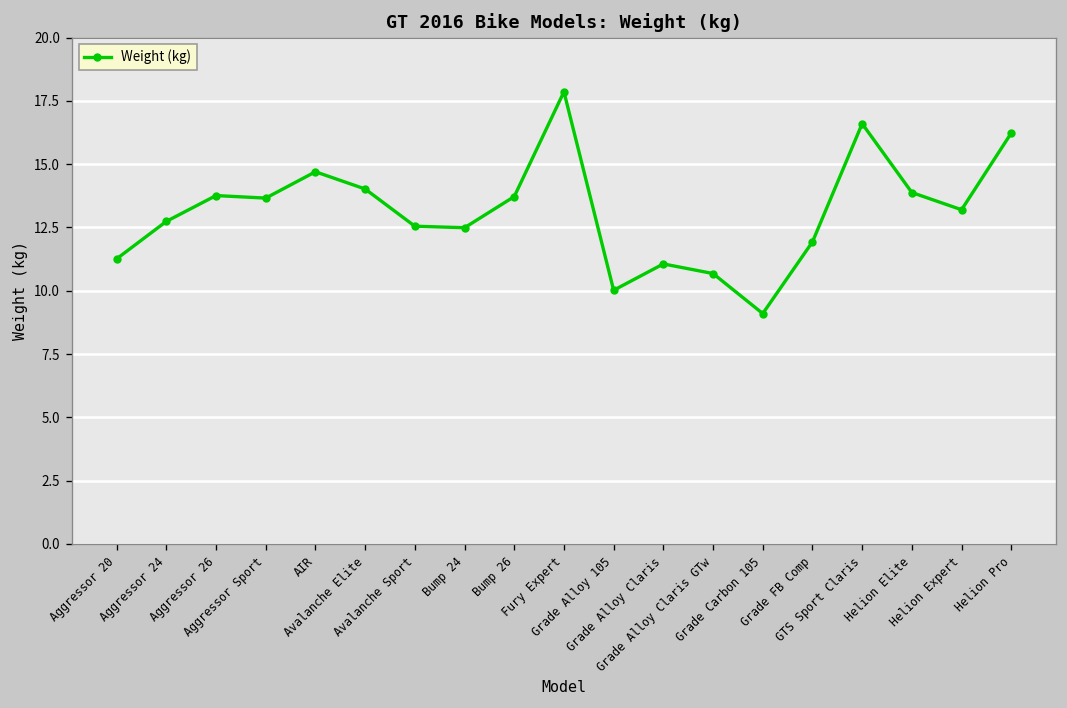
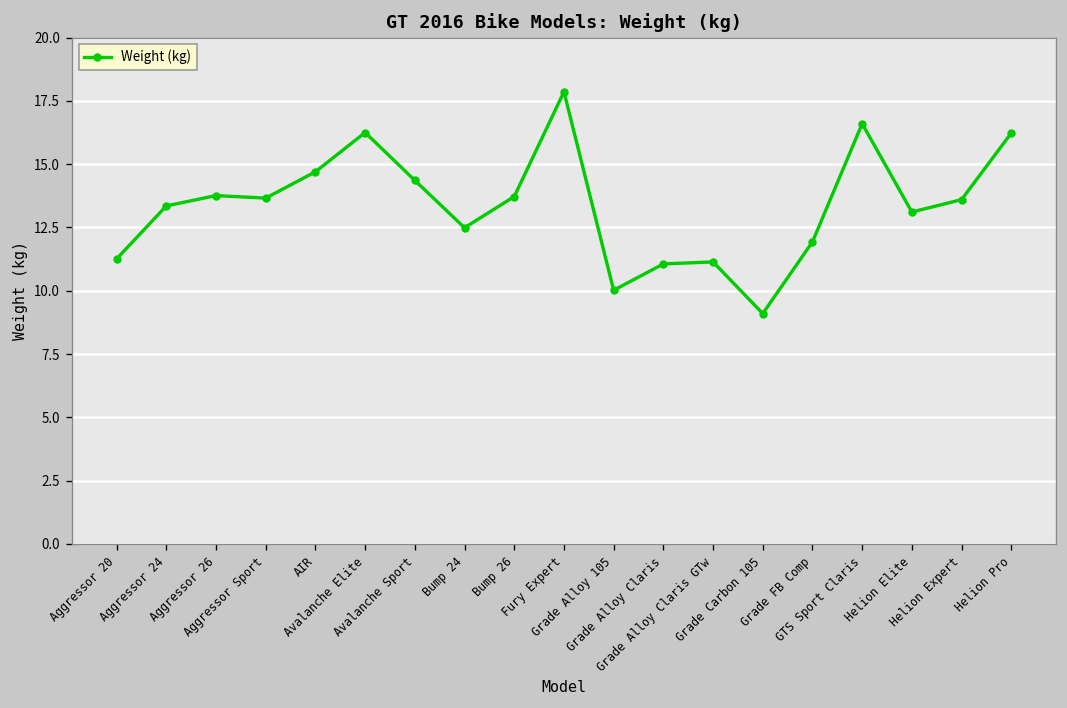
Aggressor 24: 12.7 -> 13.4
Avalanche Elite: 14.0 -> 16.3
Avalanche Sport: 12.6 -> 14.4
Grade Alloy Claris GTw: 10.7 -> 11.1
Helion Elite: 13.9 -> 13.1
Helion Expert: 13.2 -> 13.6
